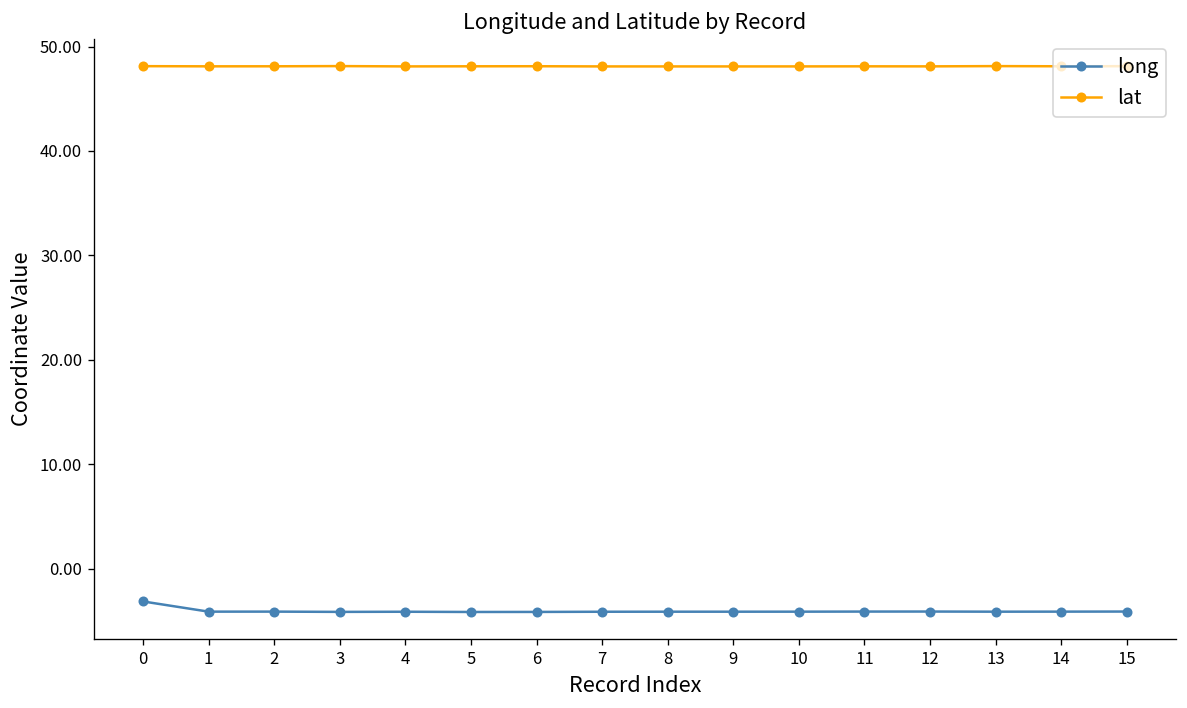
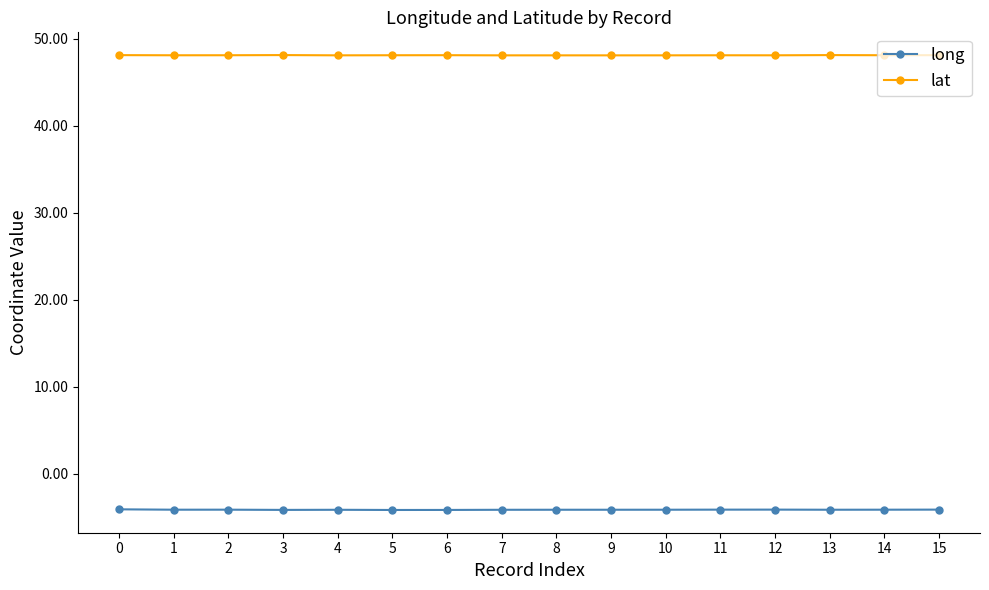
long, 0: -3 -> -4
